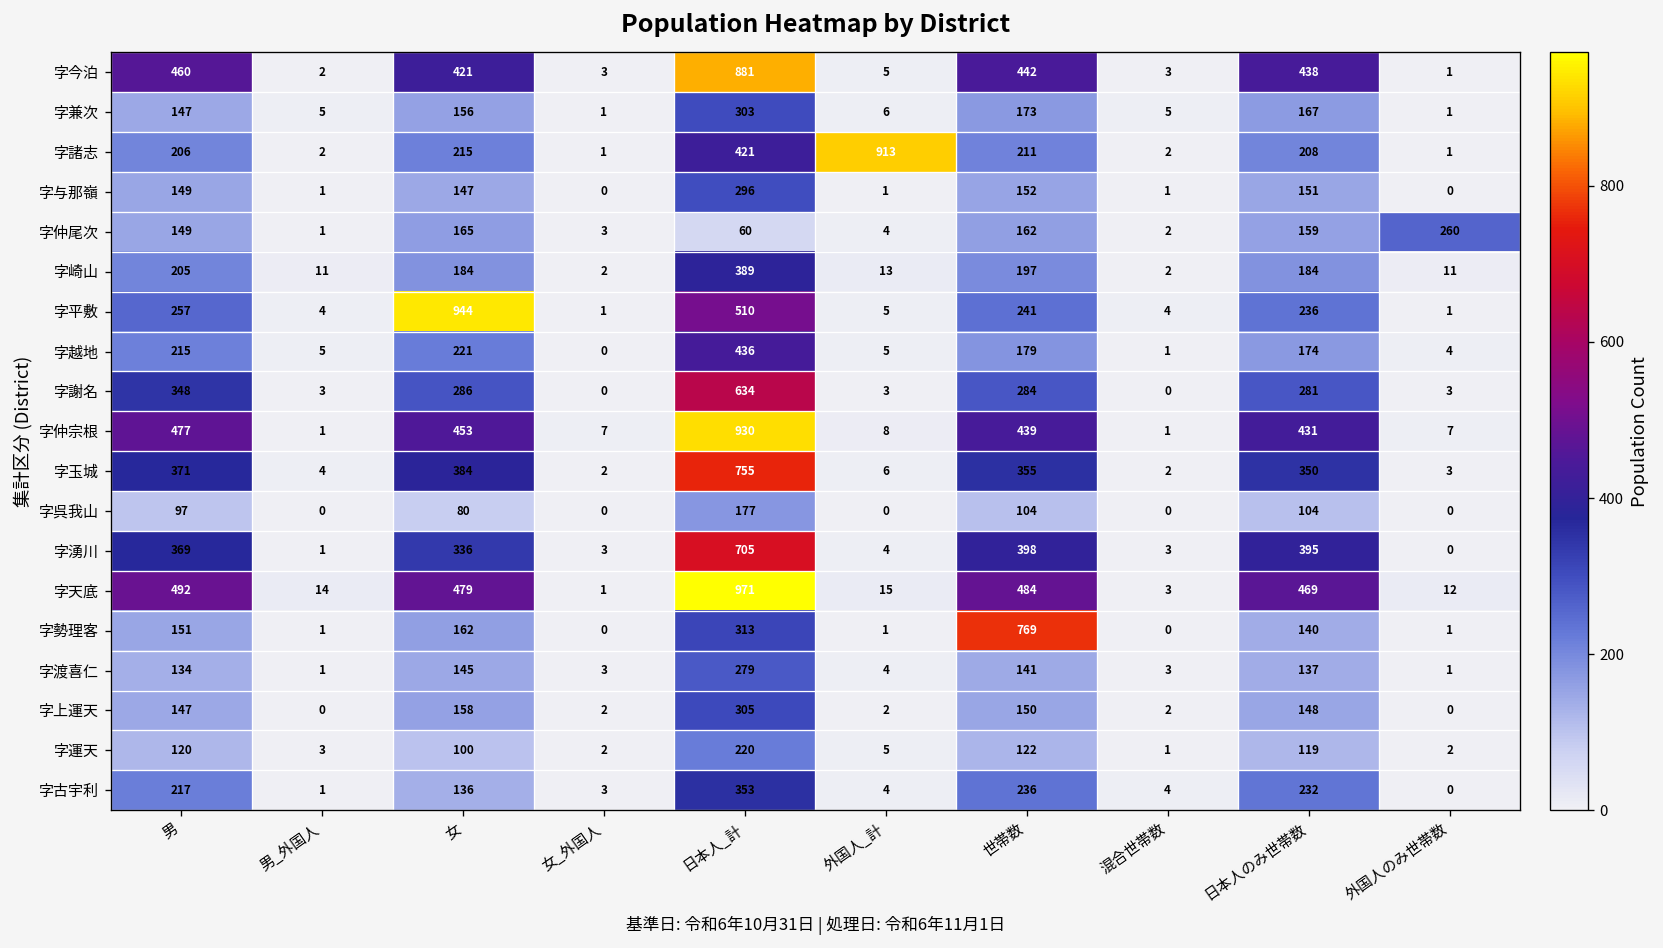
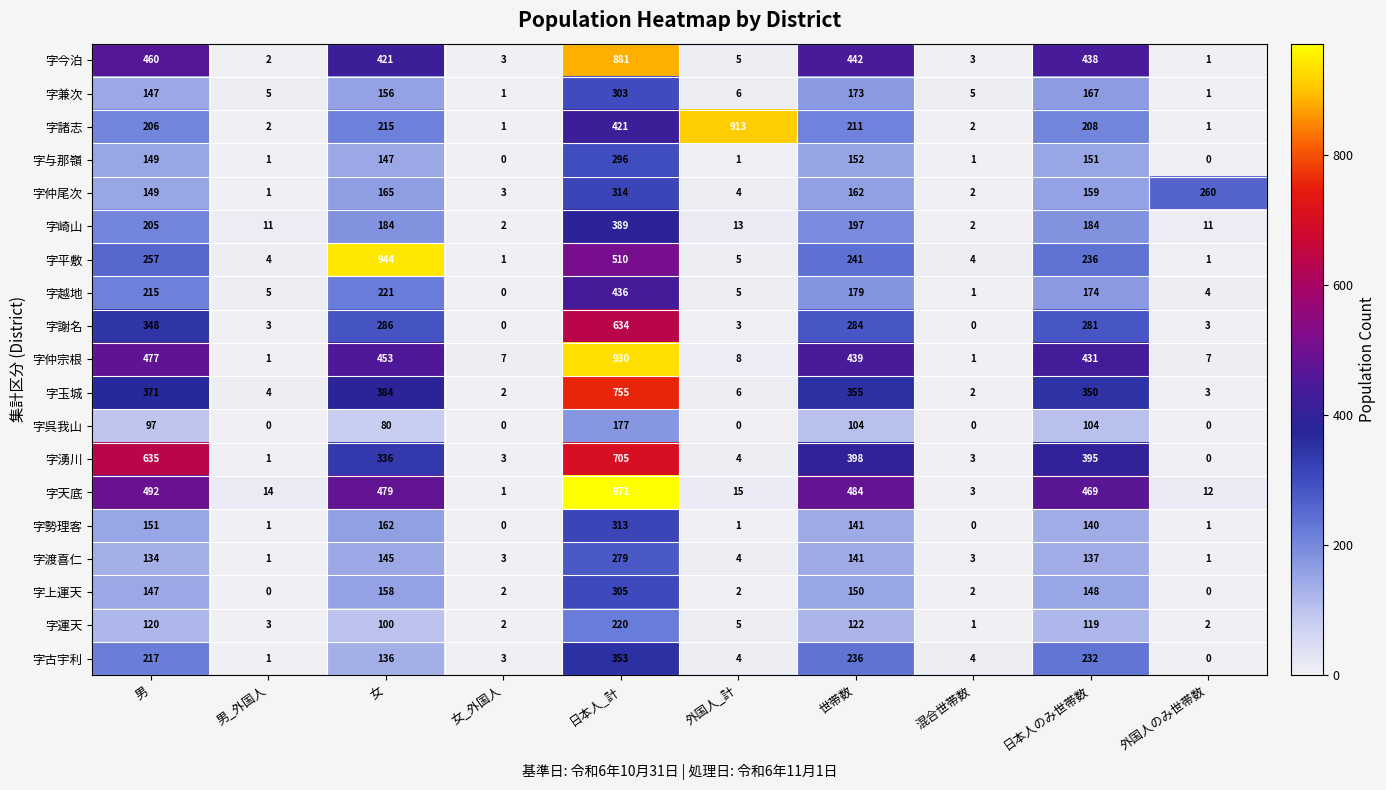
字仲尾次, 日本人_計: 60 -> 314
字湧川, 男: 369 -> 635
字勢理客, 世帯数: 769 -> 141
